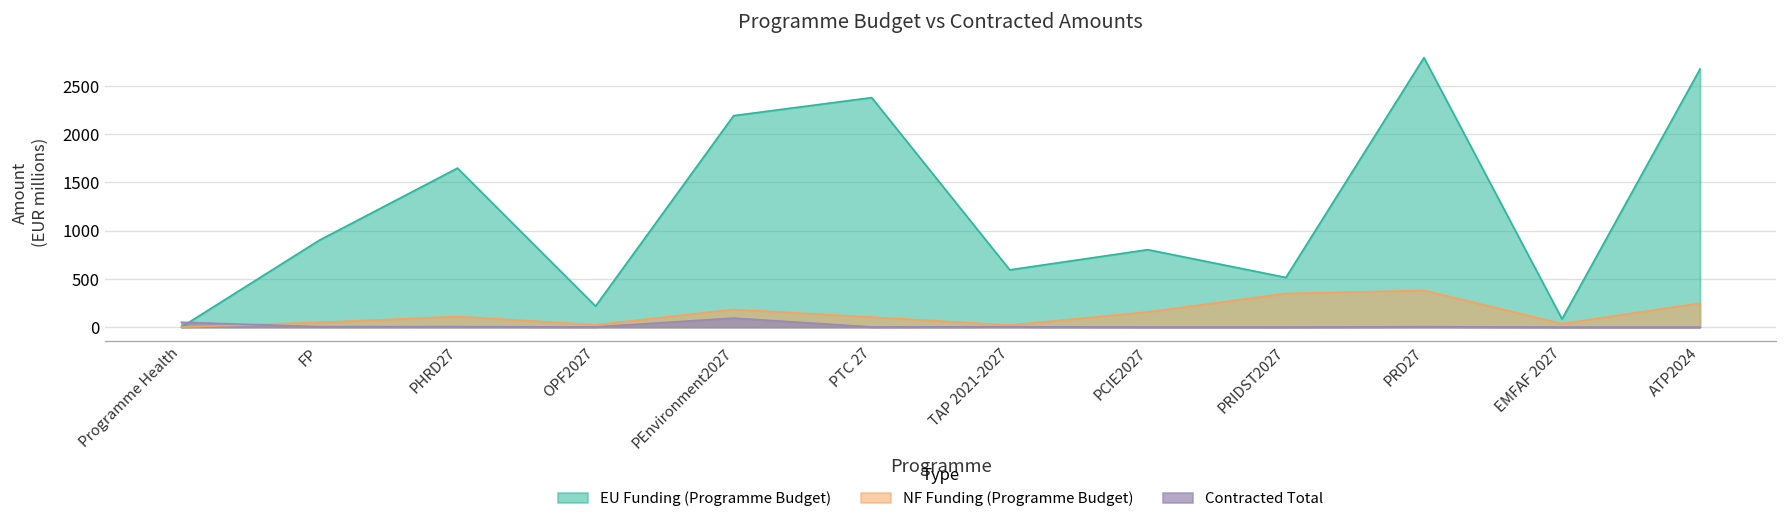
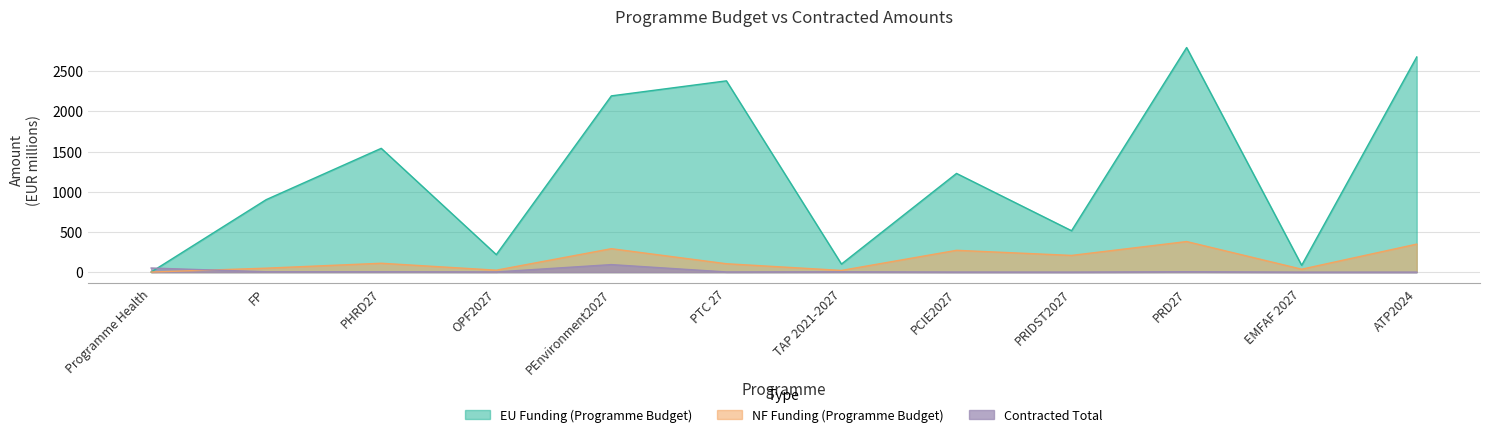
EU Funding (Programme Budget), PHRD27: 1600 -> 1500
NF Funding (Programme Budget), PEnvironment2027: 200 -> 300
EU Funding (Programme Budget), TAP 2021-2027: 600 -> 100
EU Funding (Programme Budget), PCIE2027: 800 -> 1200
NF Funding (Programme Budget), PCIE2027: 200 -> 300
NF Funding (Programme Budget), PRIDST2027: 300 -> 200
NF Funding (Programme Budget), ATP2024: 200 -> 300
